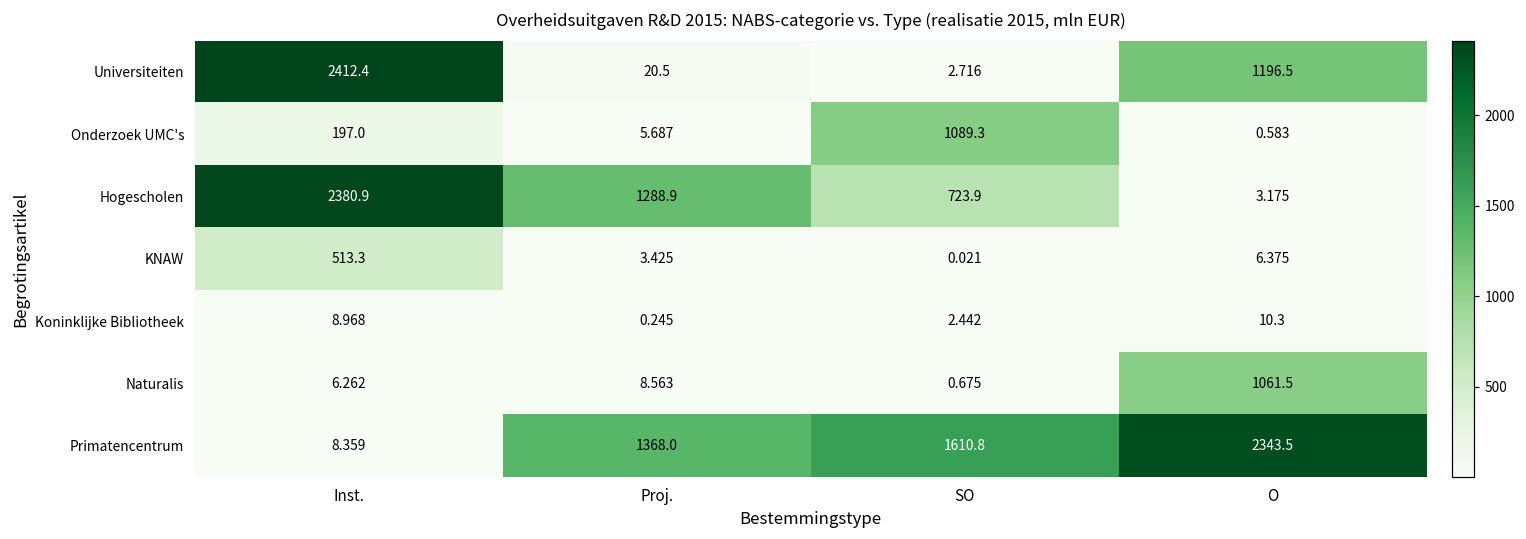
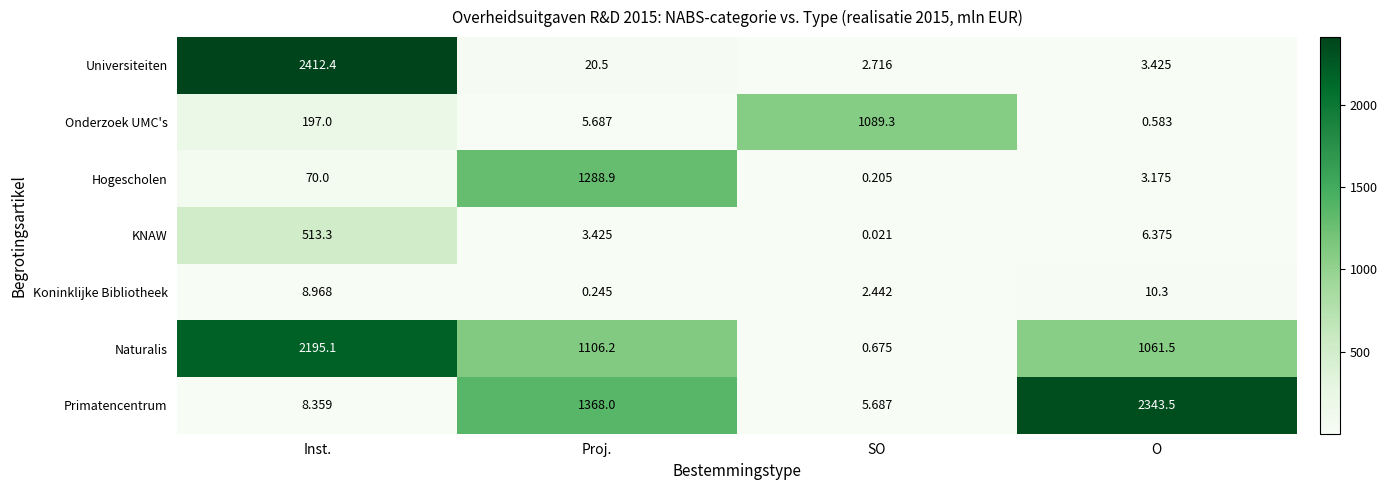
Universiteiten, O: 1196.5 -> 3.425
Hogescholen, Inst.: 2380.9 -> 70.0
Hogescholen, SO: 723.9 -> 0.205
Naturalis, Inst.: 6.262 -> 2195.1
Naturalis, Proj.: 8.563 -> 1106.2
Primatencentrum, SO: 1610.8 -> 5.687
